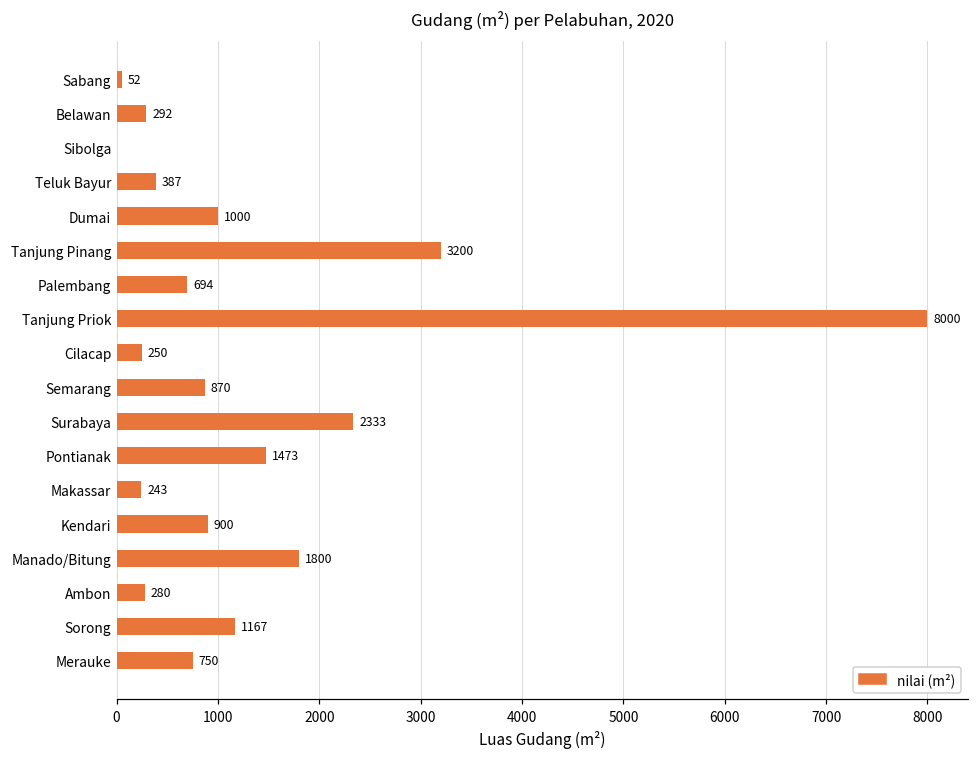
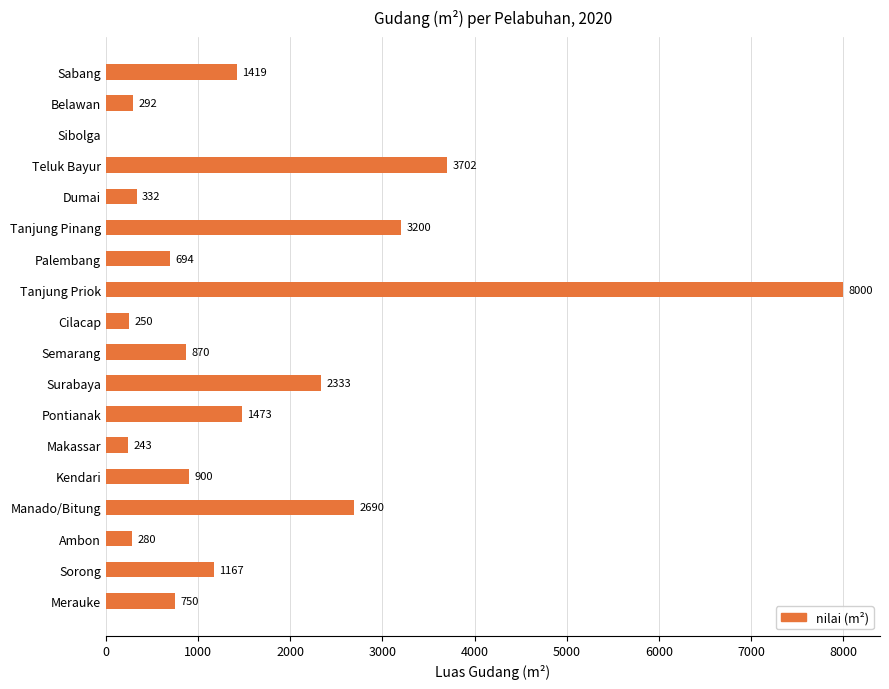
Sabang: 52 -> 1419
Teluk Bayur: 387 -> 3702
Dumai: 1000 -> 332
Manado/Bitung: 1800 -> 2690
